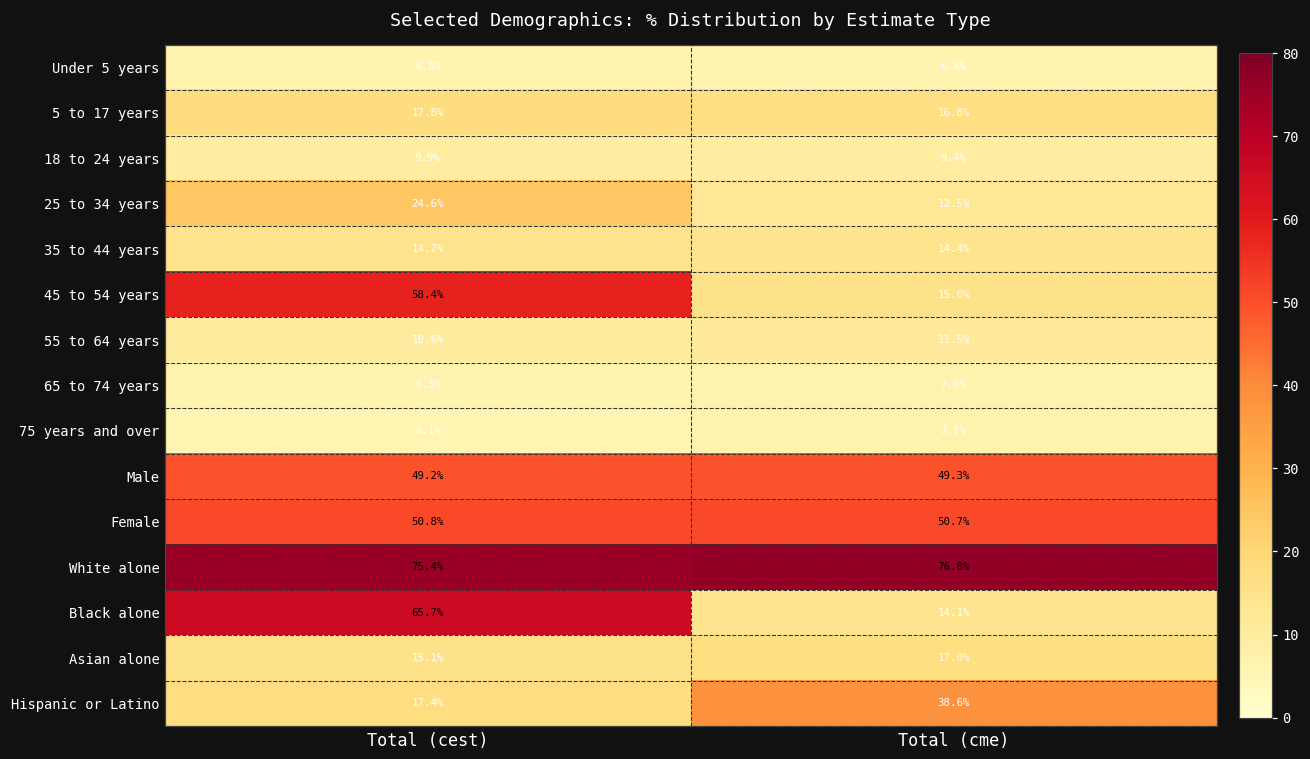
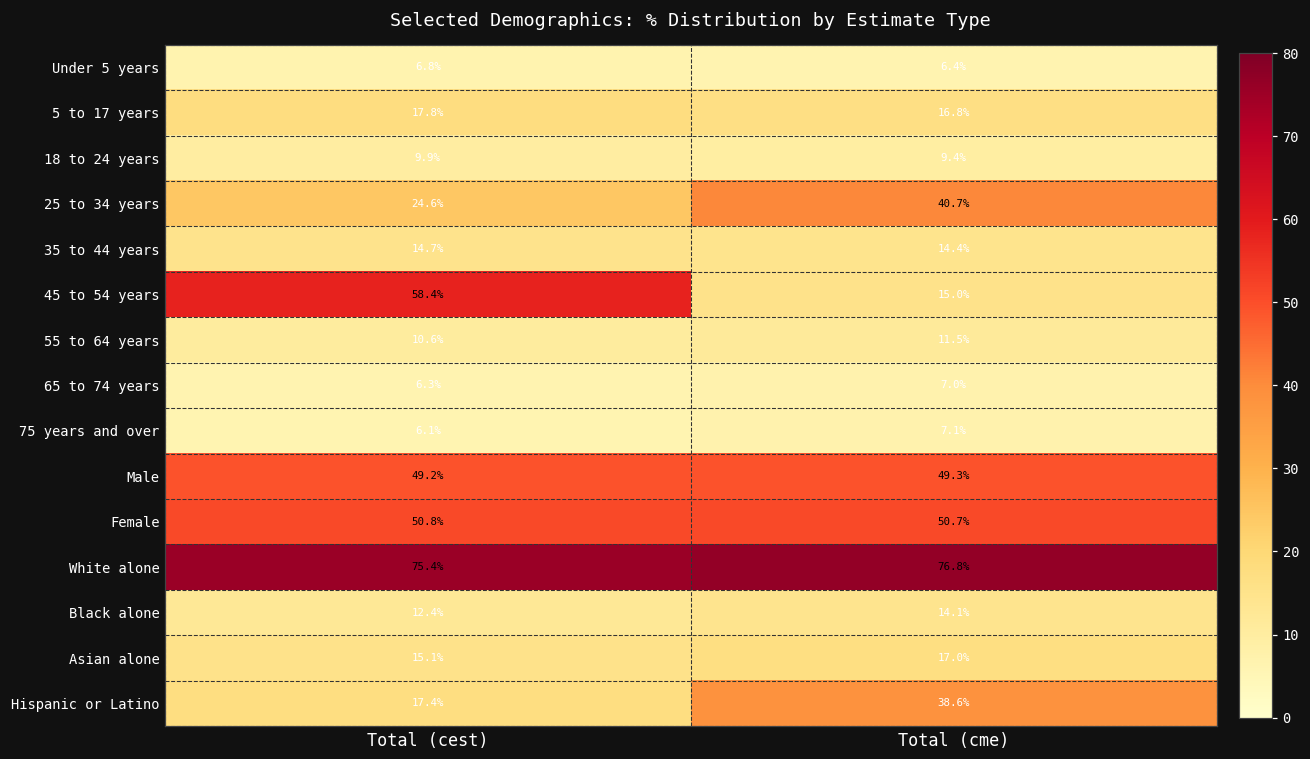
25 to 34 years, Total (cme): 12.5% -> 40.7%
Black alone, Total (cest): 65.7% -> 12.4%
